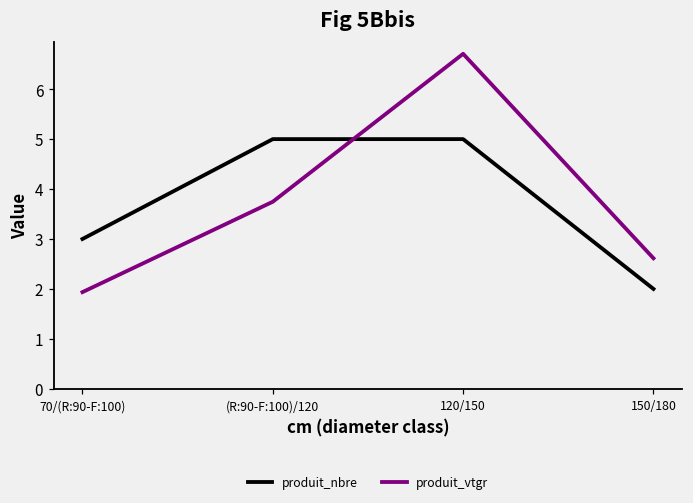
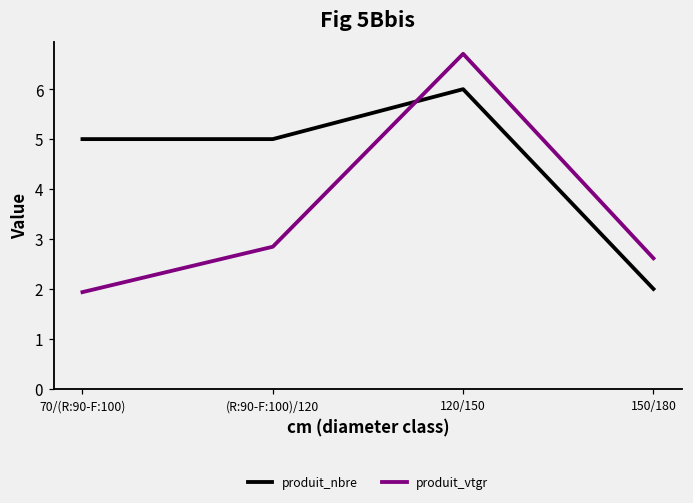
produit_nbre, 70/(R:90-F:100): 3 -> 5
produit_vtgr, (R:90-F:100)/120: 3.7 -> 2.8
produit_nbre, 120/150: 5 -> 6
